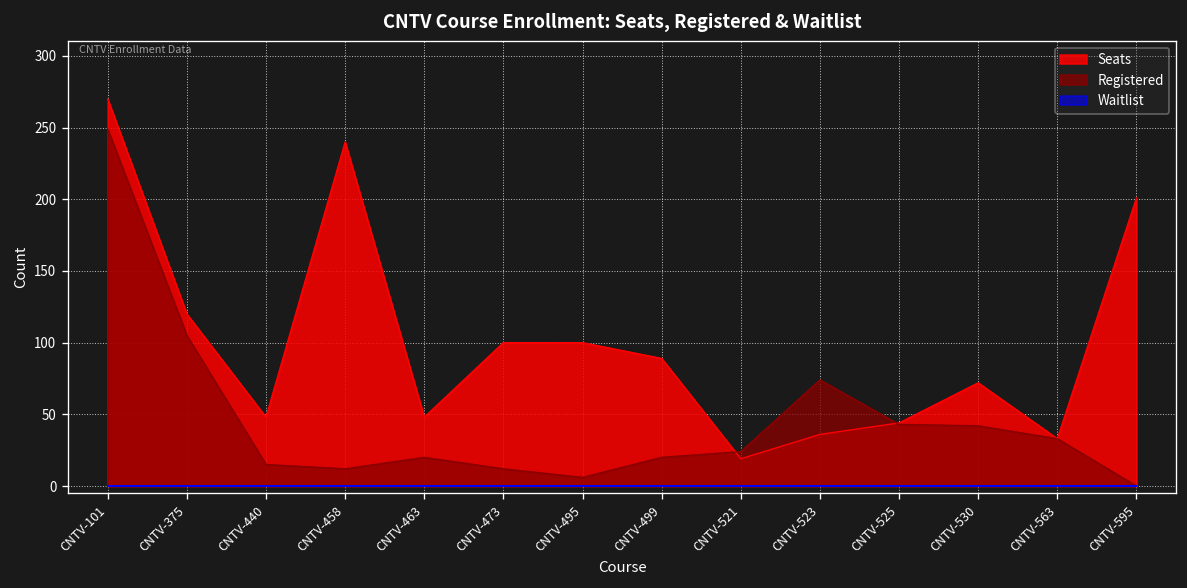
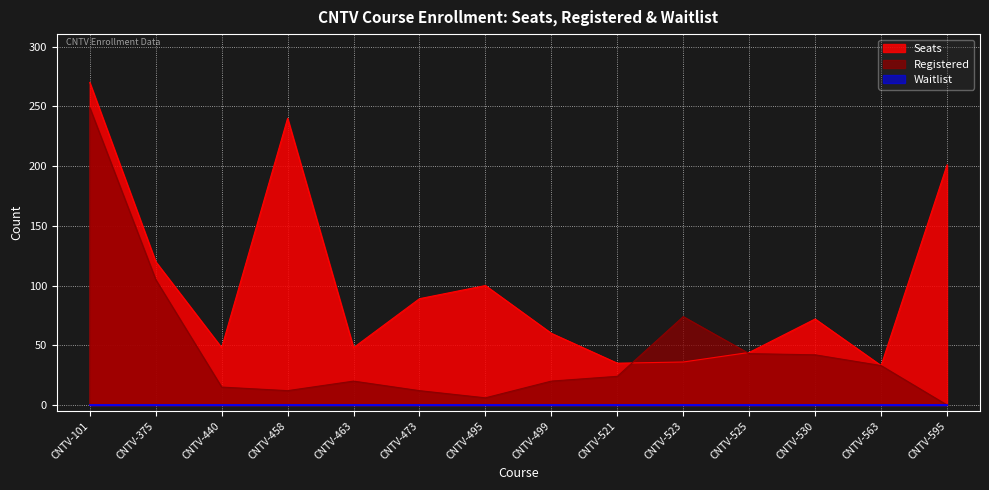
Seats, CNTV-473: 100 -> 89
Seats, CNTV-499: 89 -> 60
Seats, CNTV-521: 19 -> 35
